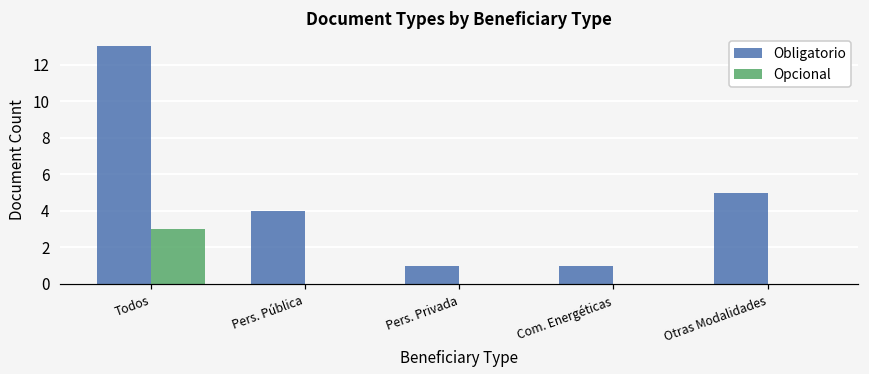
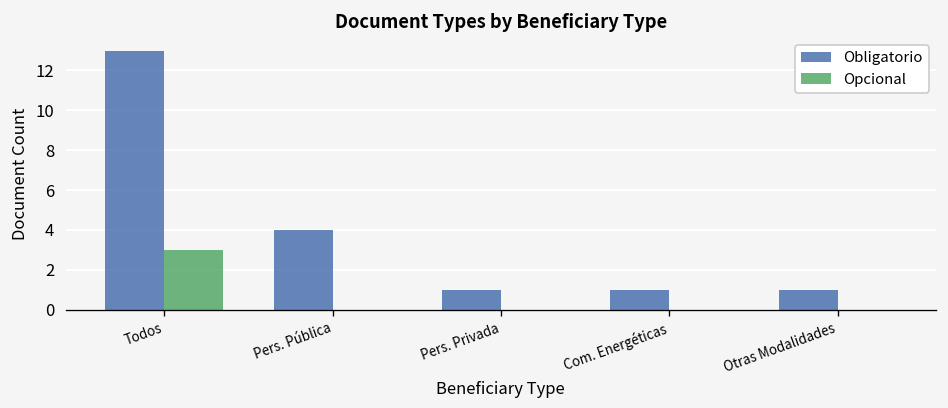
Obligatorio, Otras Modalidades: 5 -> 1
